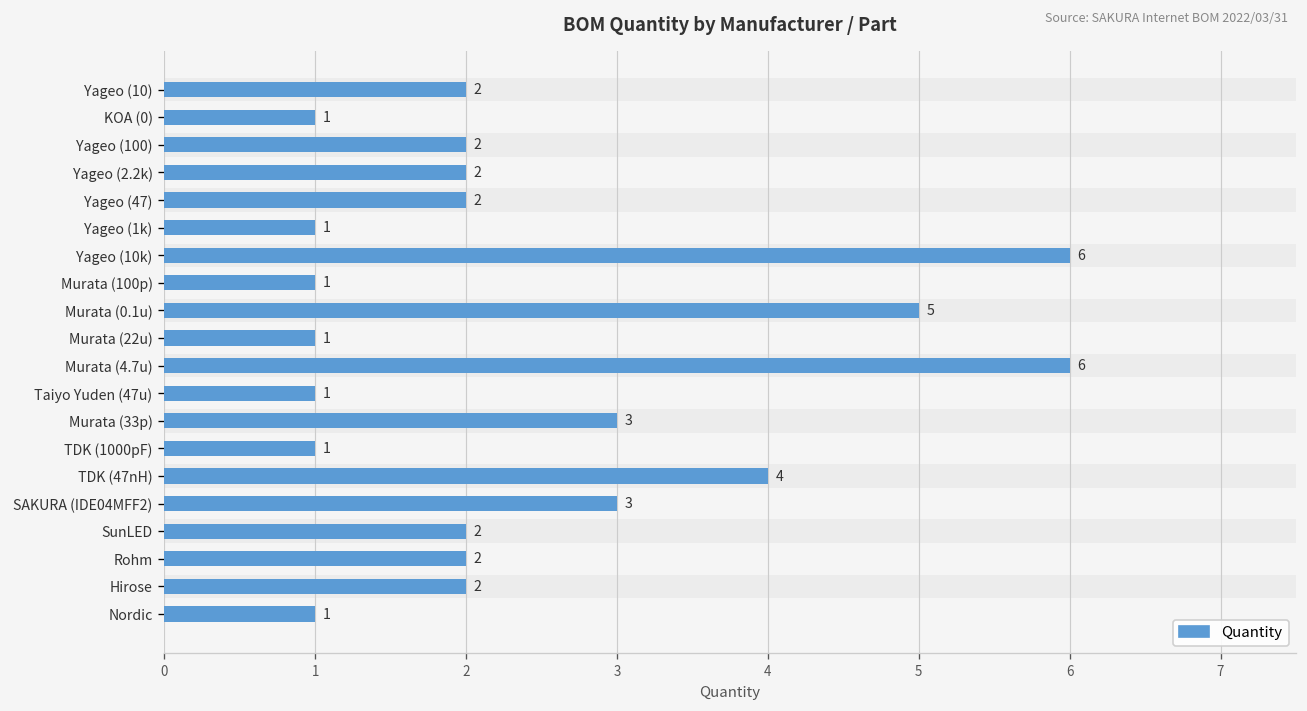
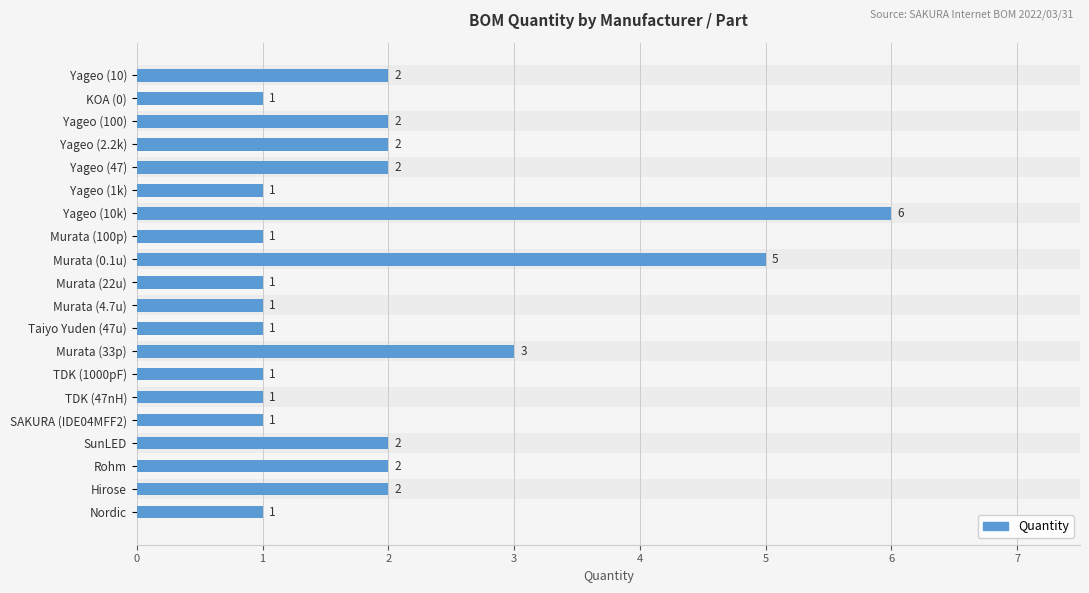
Quantity, Murata (4.7u): 6 -> 1
Quantity, TDK (47nH): 4 -> 1
Quantity, SAKURA (IDE04MFF2): 3 -> 1
